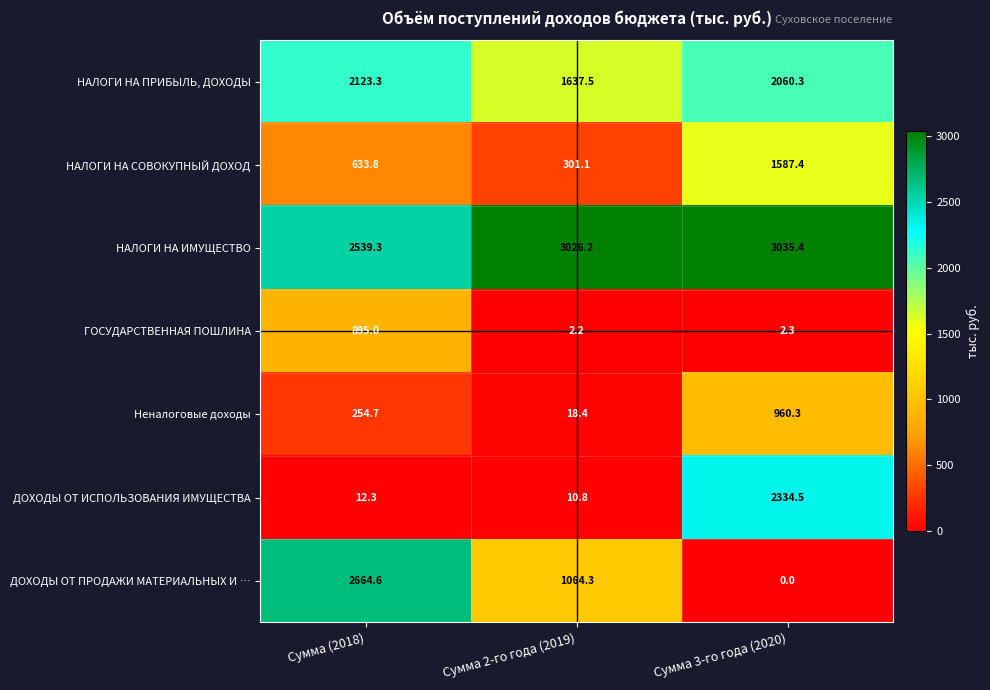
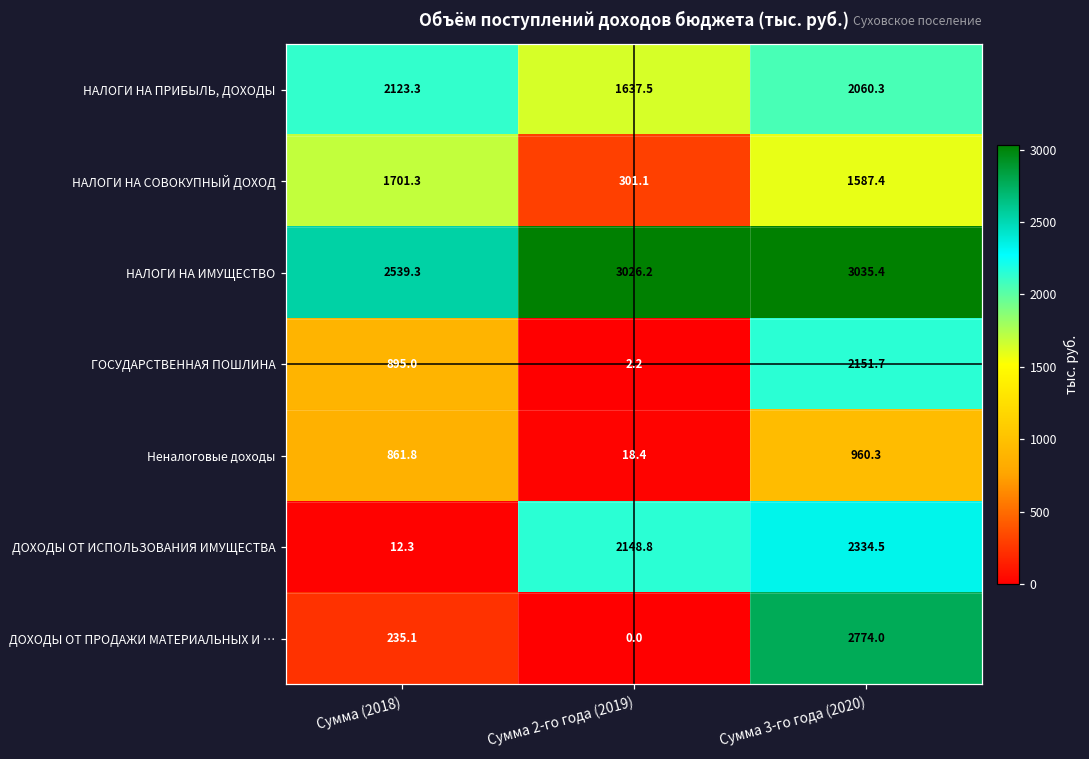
НАЛОГИ НА СОВОКУПНЫЙ ДОХОД, Сумма (2018): 633.8 -> 1701.3
ГОСУДАРСТВЕННАЯ ПОШЛИНА, Сумма 3-го года (2020): 2.3 -> 2151.7
Неналоговые доходы, Сумма (2018): 254.7 -> 861.8
ДОХОДЫ ОТ ИСПОЛЬЗОВАНИЯ ИМУЩЕСТВА, Сумма 2-го года (2019): 10.8 -> 2148.8
ДОХОДЫ ОТ ПРОДАЖИ МАТЕРИАЛЬНЫХ И …, Сумма (2018): 2664.6 -> 235.1
ДОХОДЫ ОТ ПРОДАЖИ МАТЕРИАЛЬНЫХ И …, Сумма 2-го года (2019): 1064.3 -> 0.0
ДОХОДЫ ОТ ПРОДАЖИ МАТЕРИАЛЬНЫХ И …, Сумма 3-го года (2020): 0.0 -> 2774.0
